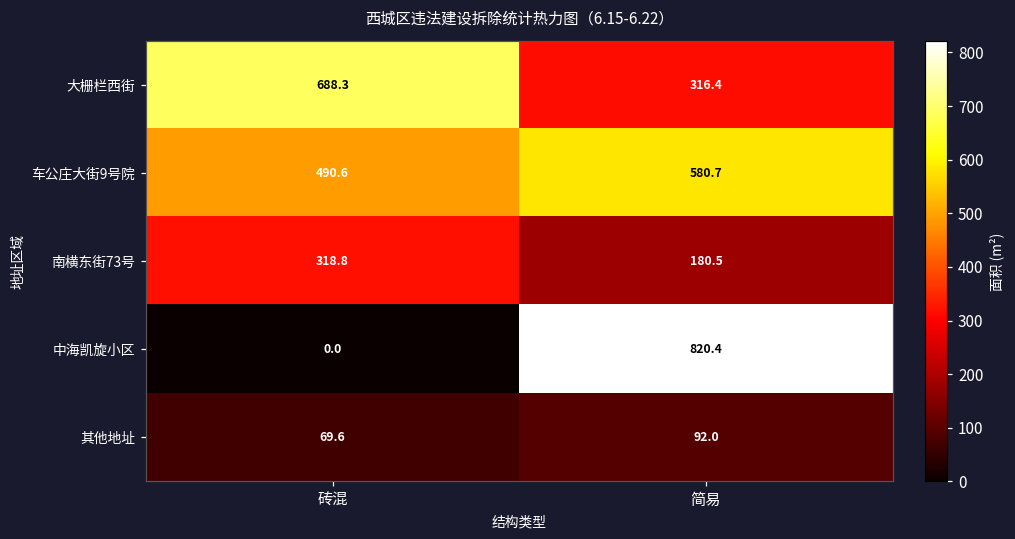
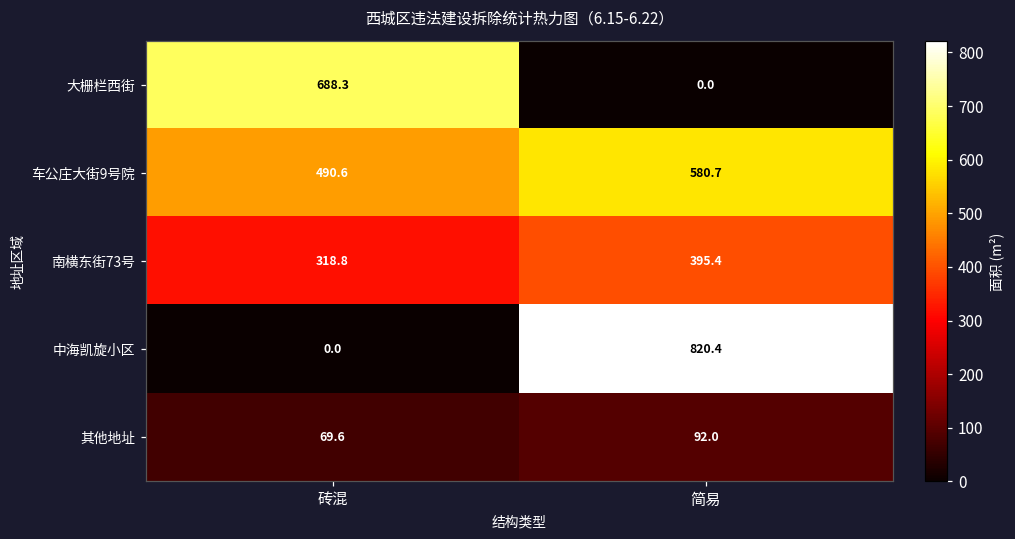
大栅栏西街, 简易: 316.4 -> 0.0
南横东街73号, 简易: 180.5 -> 395.4
